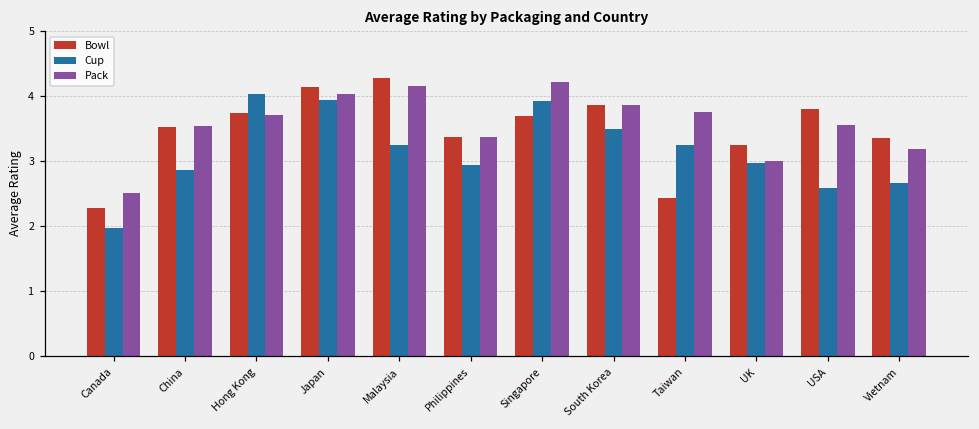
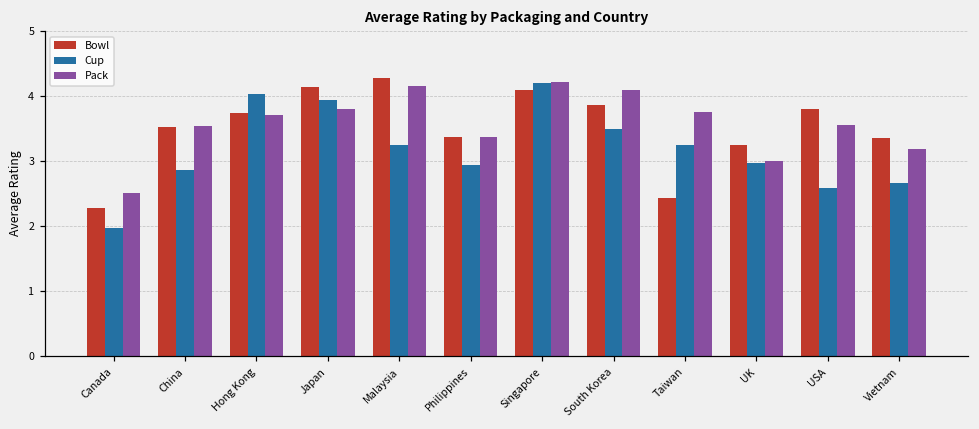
Pack, Japan: 4.0 -> 3.8
Bowl, Singapore: 3.7 -> 4.1
Cup, Singapore: 3.9 -> 4.2
Pack, South Korea: 3.9 -> 4.1
